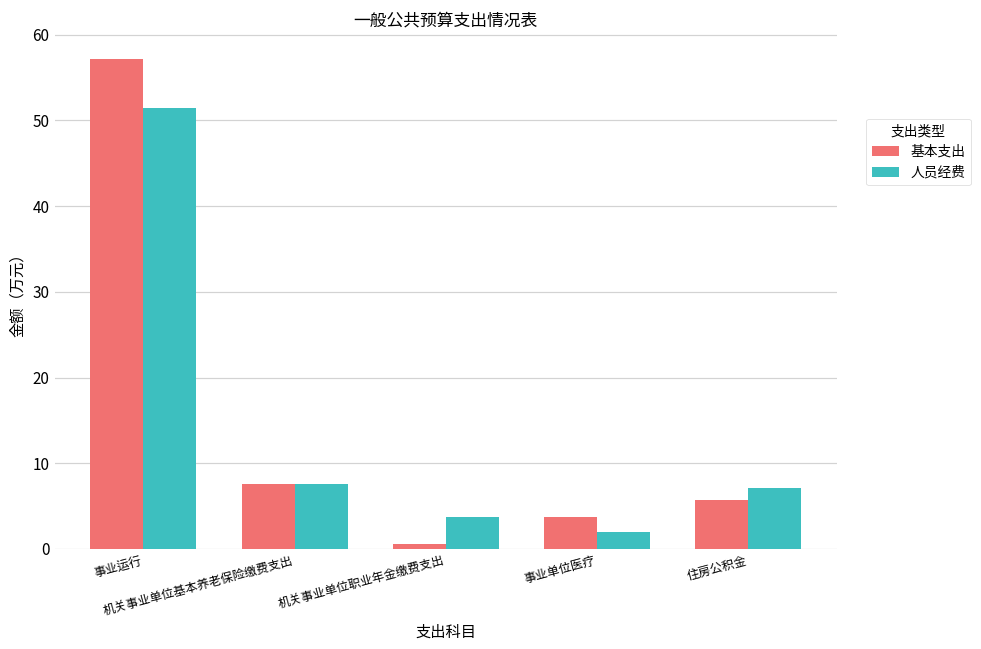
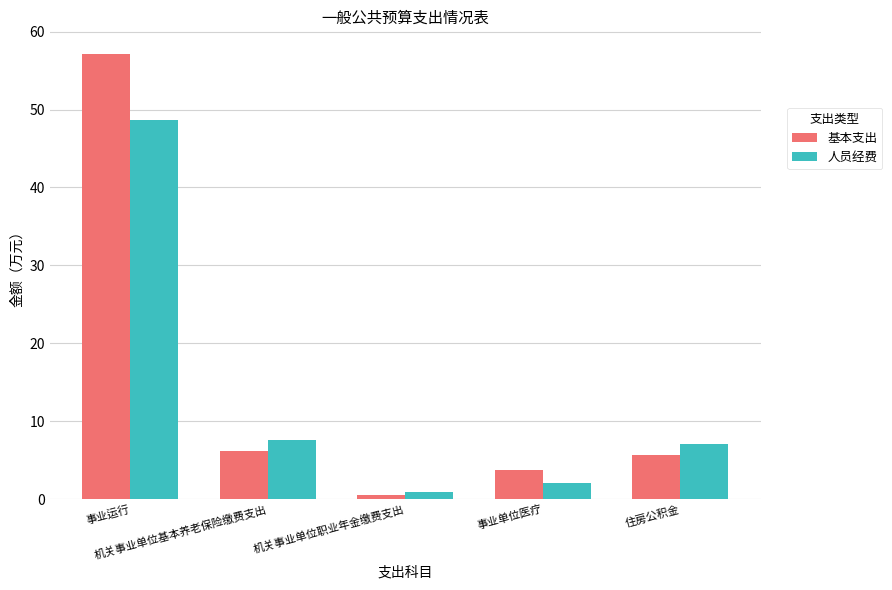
人员经费, 事业运行: 52 -> 49
基本支出, 机关事业单位基本养老保险缴费支出: 8 -> 6
人员经费, 机关事业单位职业年金缴费支出: 4 -> 1
